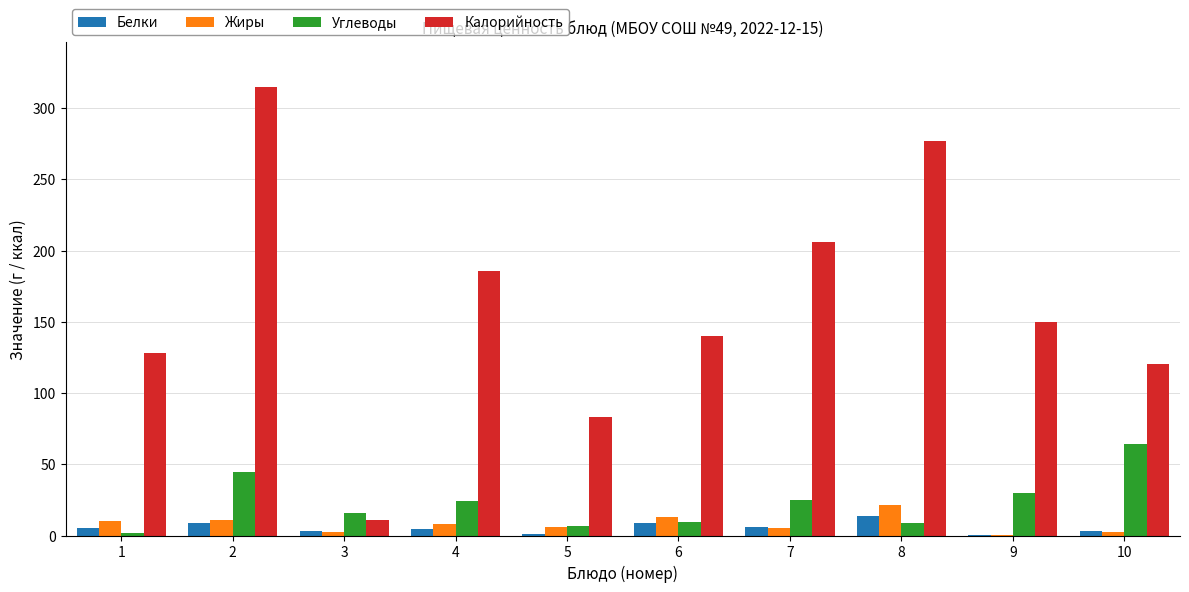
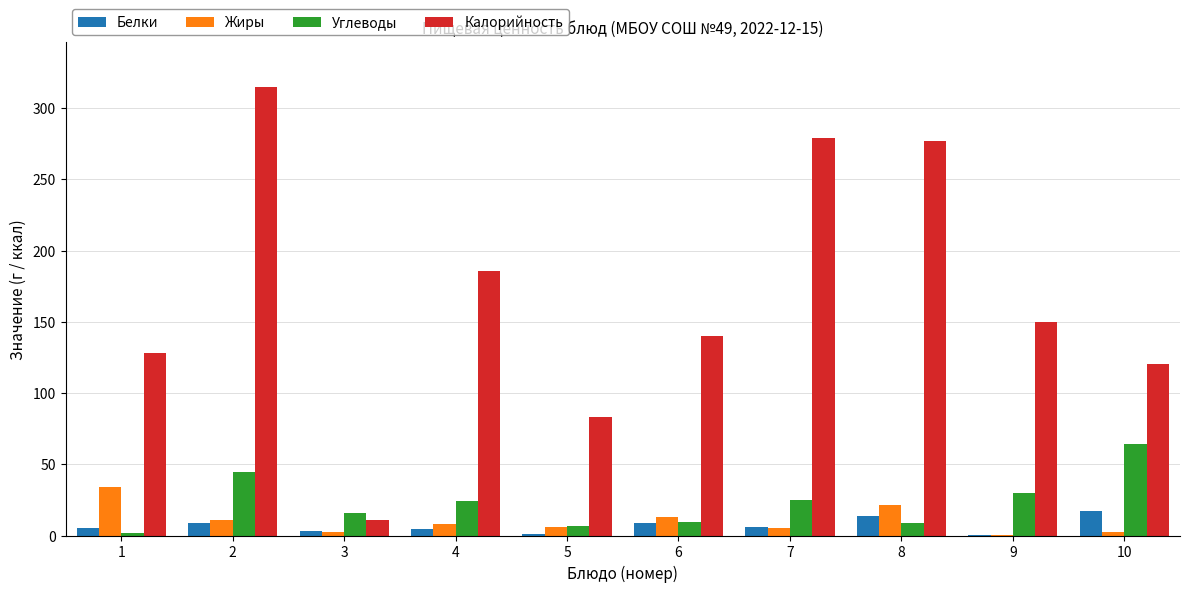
Жиры, 1: 11 -> 34
Калорийность, 7: 206 -> 279
Белки, 10: 3 -> 17
